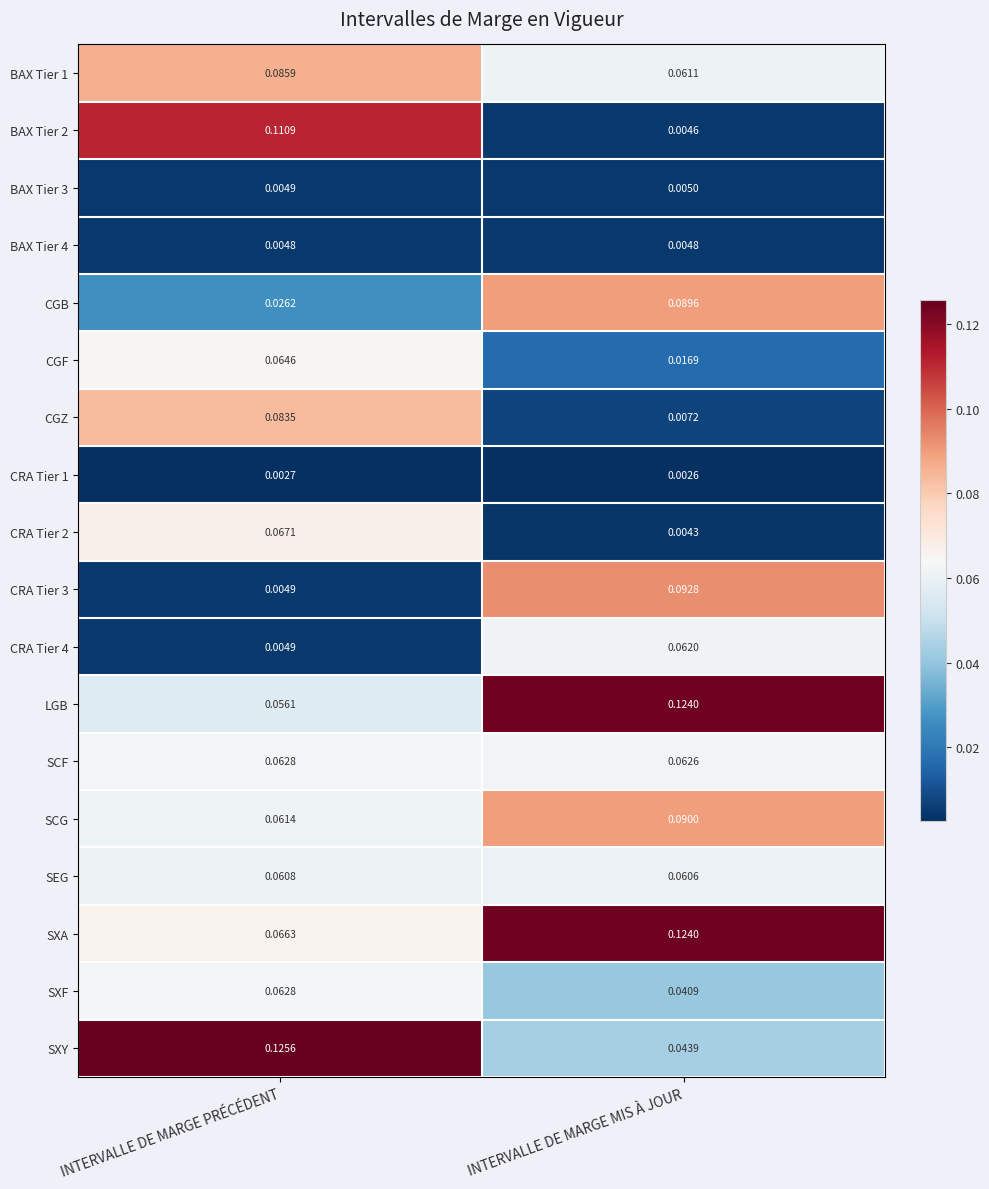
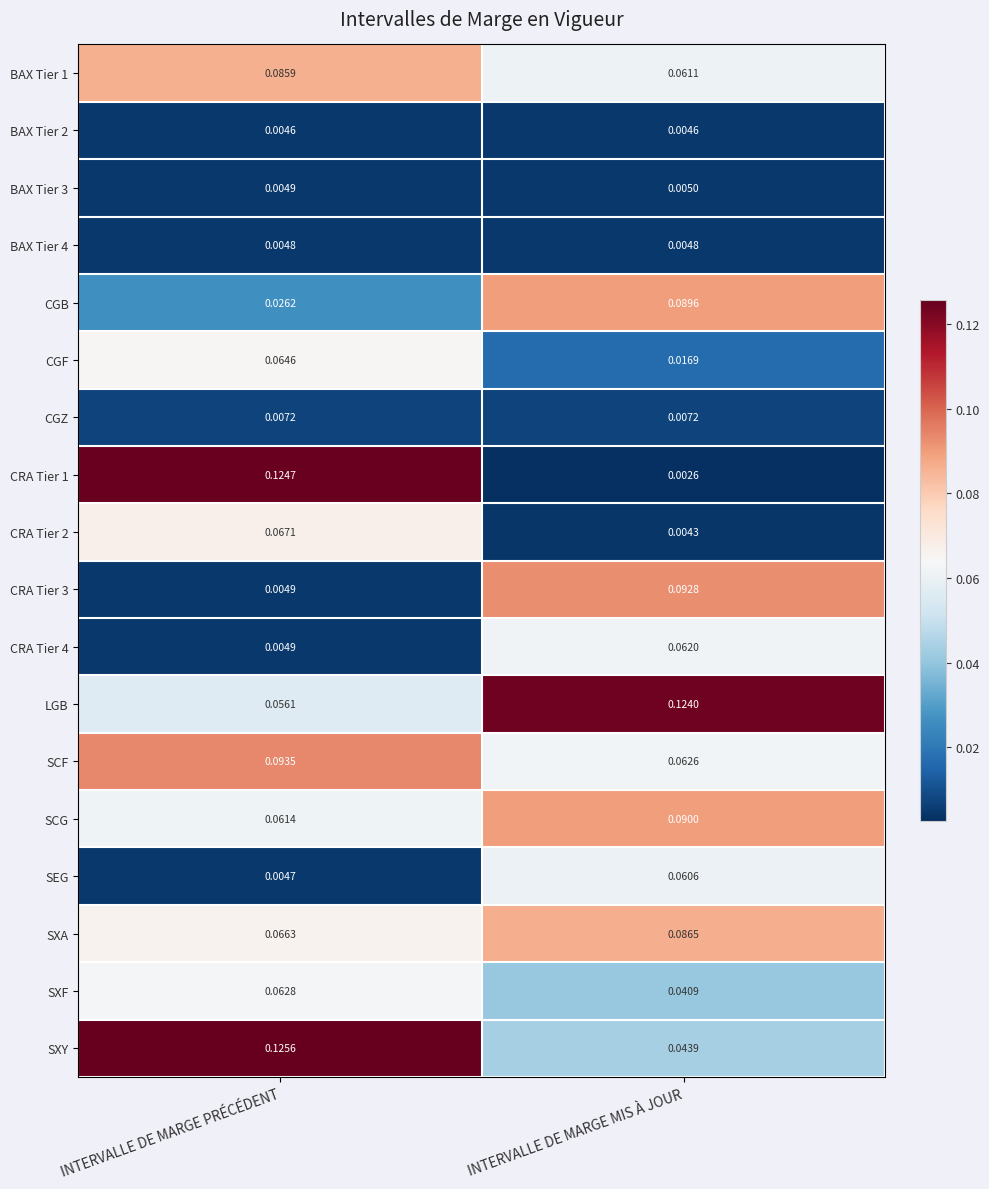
BAX Tier 2, INTERVALLE DE MARGE PRÉCÉDENT: 0.1109 -> 0.0046
CGZ, INTERVALLE DE MARGE PRÉCÉDENT: 0.0835 -> 0.0072
CRA Tier 1, INTERVALLE DE MARGE PRÉCÉDENT: 0.0027 -> 0.1247
SCF, INTERVALLE DE MARGE PRÉCÉDENT: 0.0628 -> 0.0935
SEG, INTERVALLE DE MARGE PRÉCÉDENT: 0.0608 -> 0.0047
SXA, INTERVALLE DE MARGE MIS À JOUR: 0.1240 -> 0.0865
